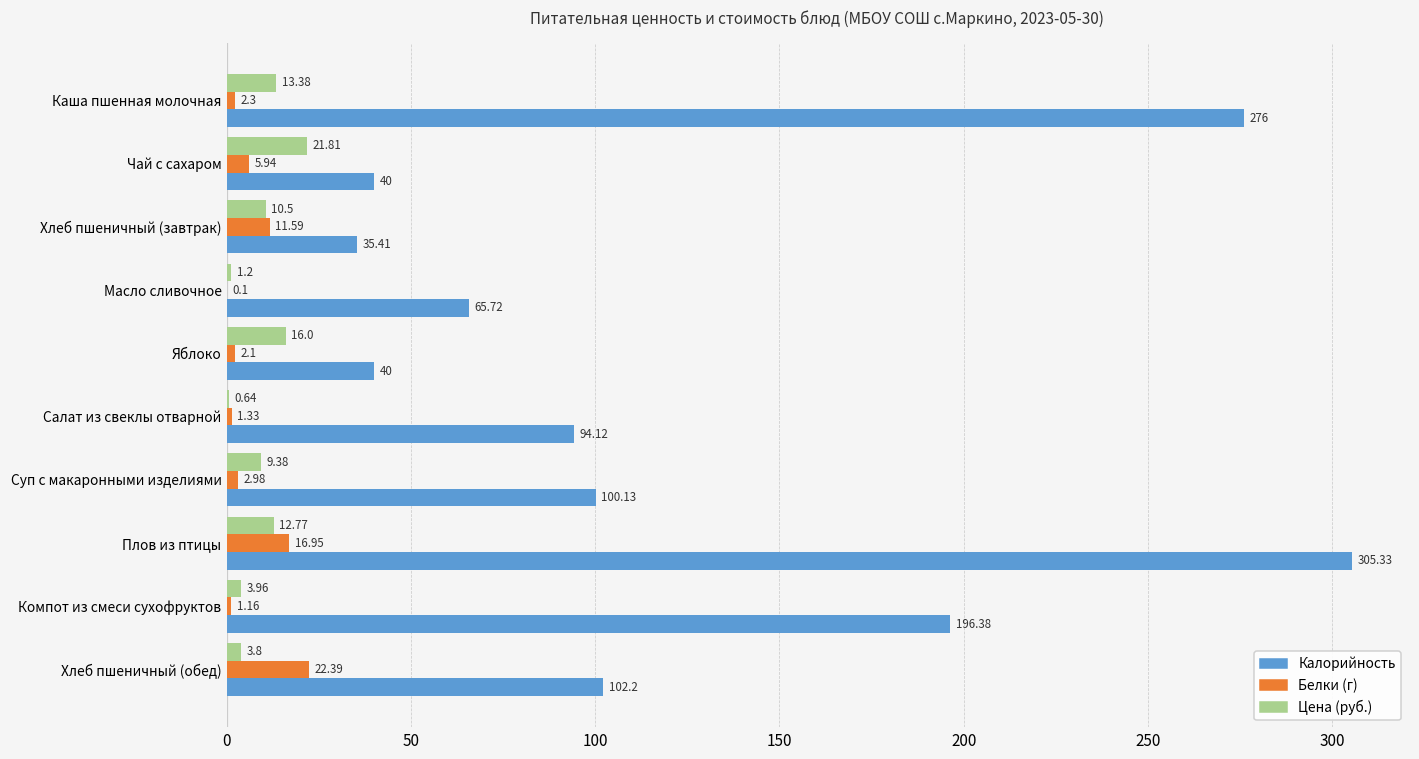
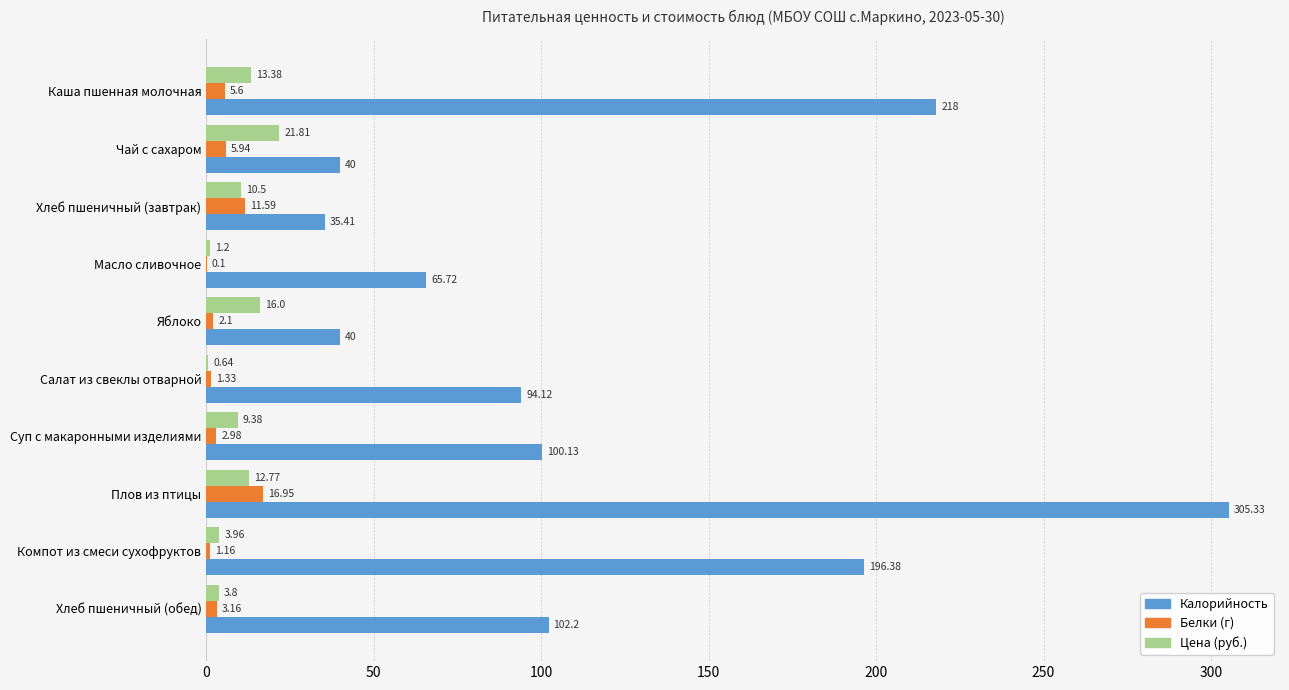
Белки (г), Каша пшенная молочная: 2.3 -> 5.6
Калорийность, Каша пшенная молочная: 276 -> 218
Белки (г), Хлеб пшеничный (обед): 22.39 -> 3.16
